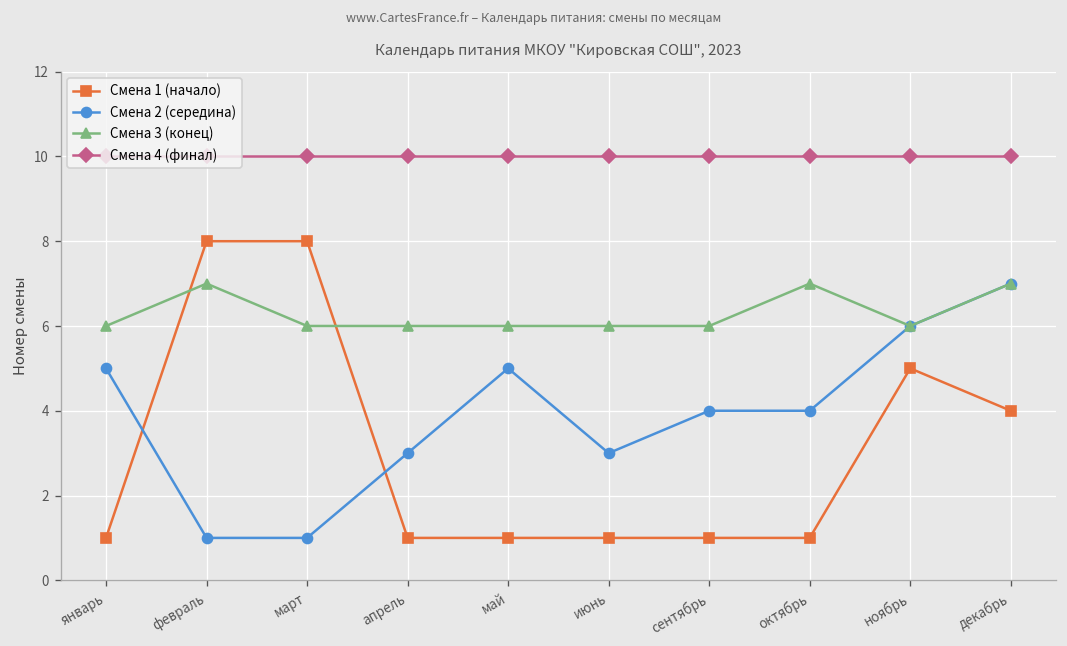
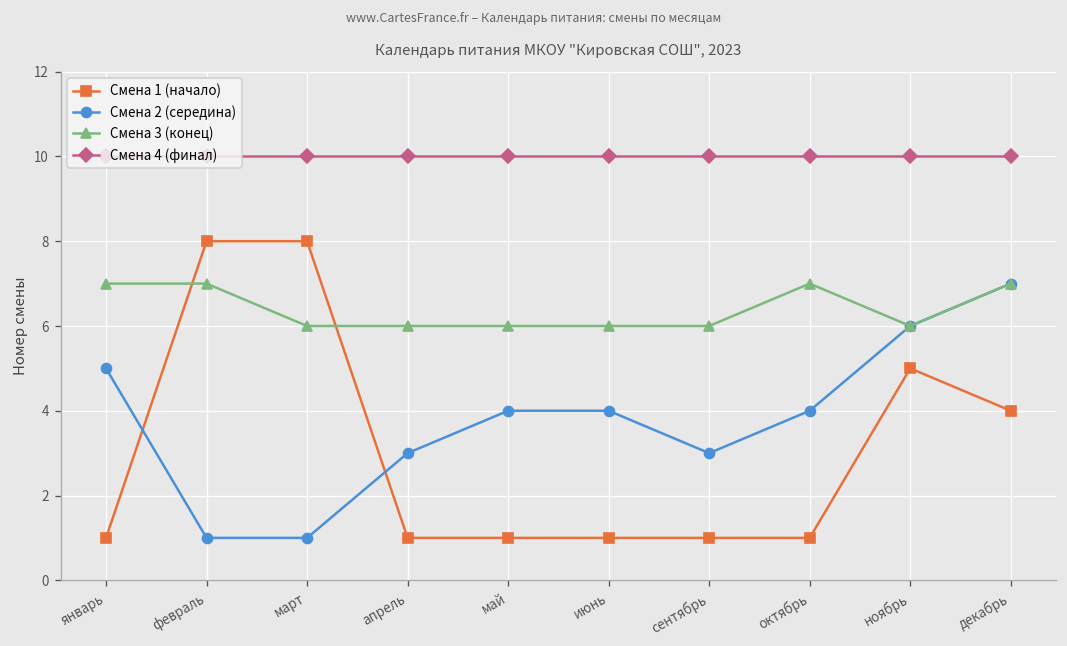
Смена 3 (конец), январь: 6 -> 7
Смена 2 (середина), май: 5 -> 4
Смена 2 (середина), июнь: 3 -> 4
Смена 2 (середина), сентябрь: 4 -> 3
